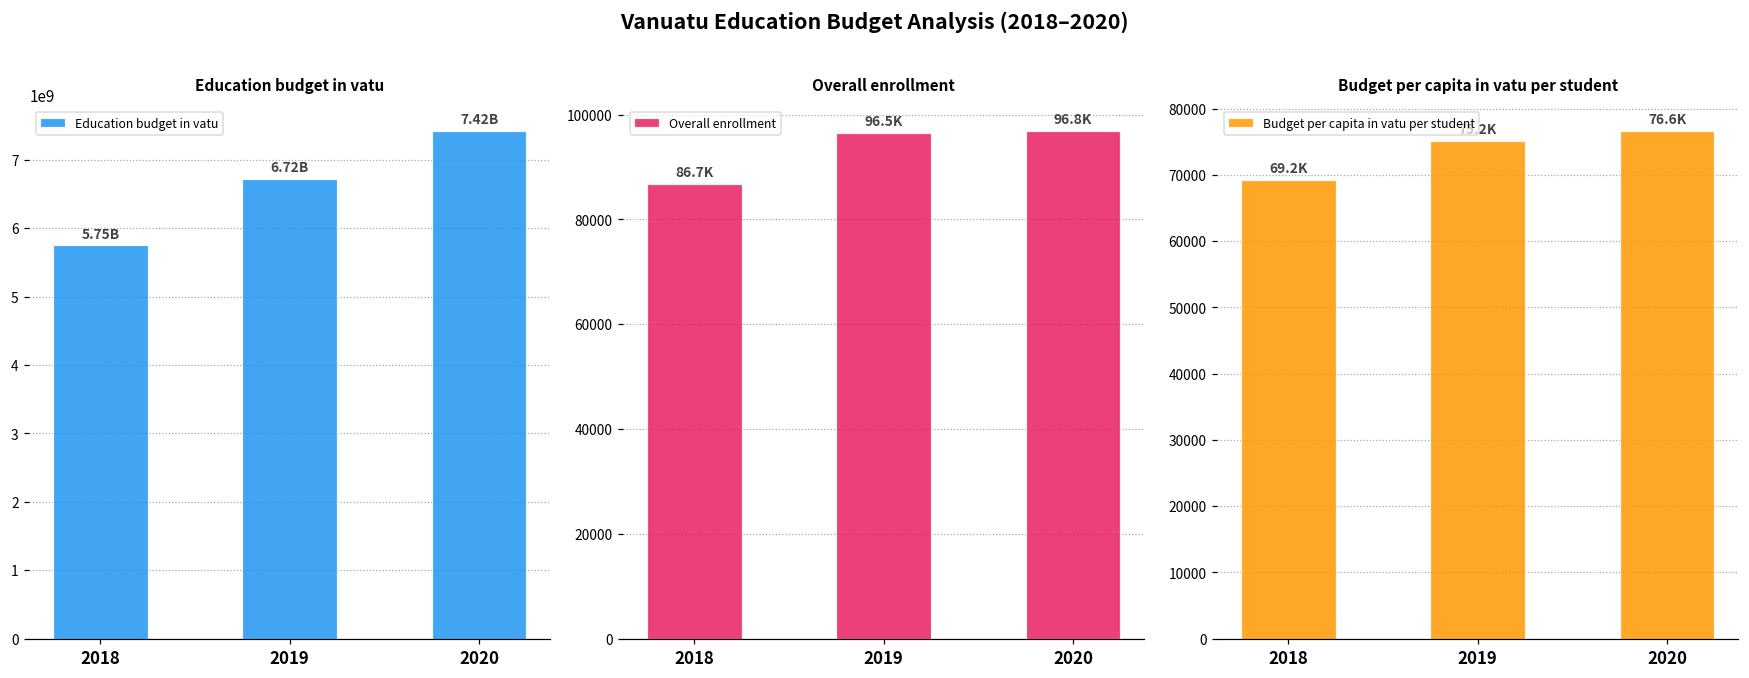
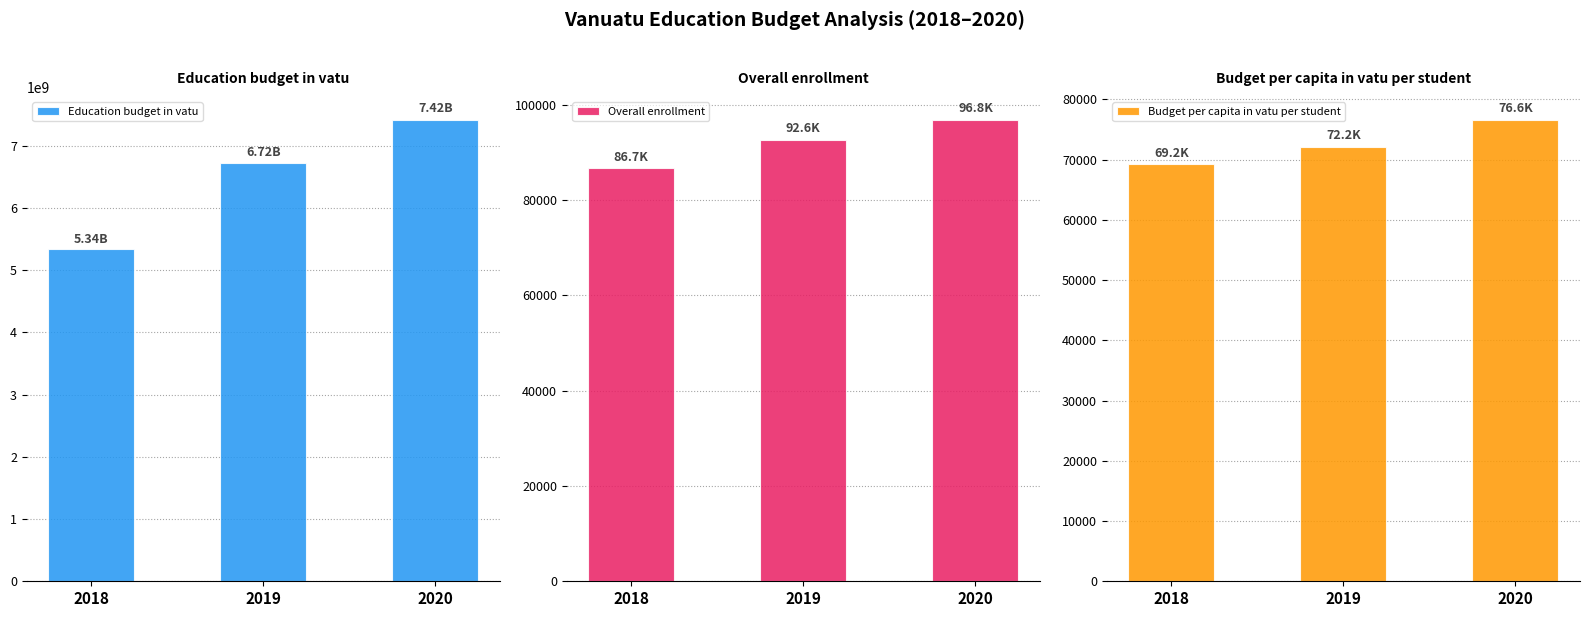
Education budget in vatu, 2018: 5.75B -> 5.34B
Overall enrollment, 2019: 96.5K -> 92.6K
Budget per capita in vatu per student, 2019: 75000 -> 72000
